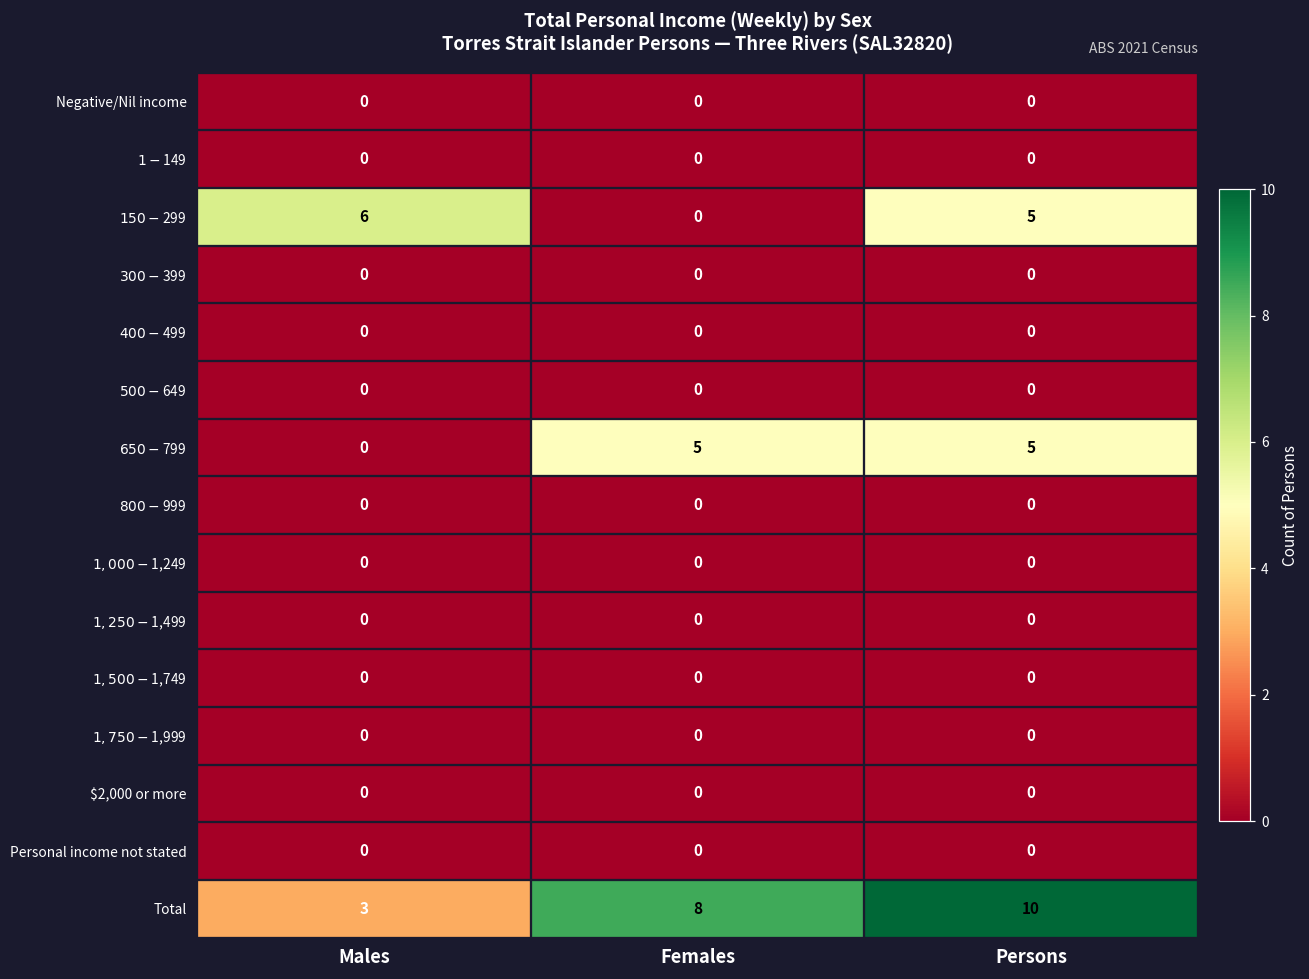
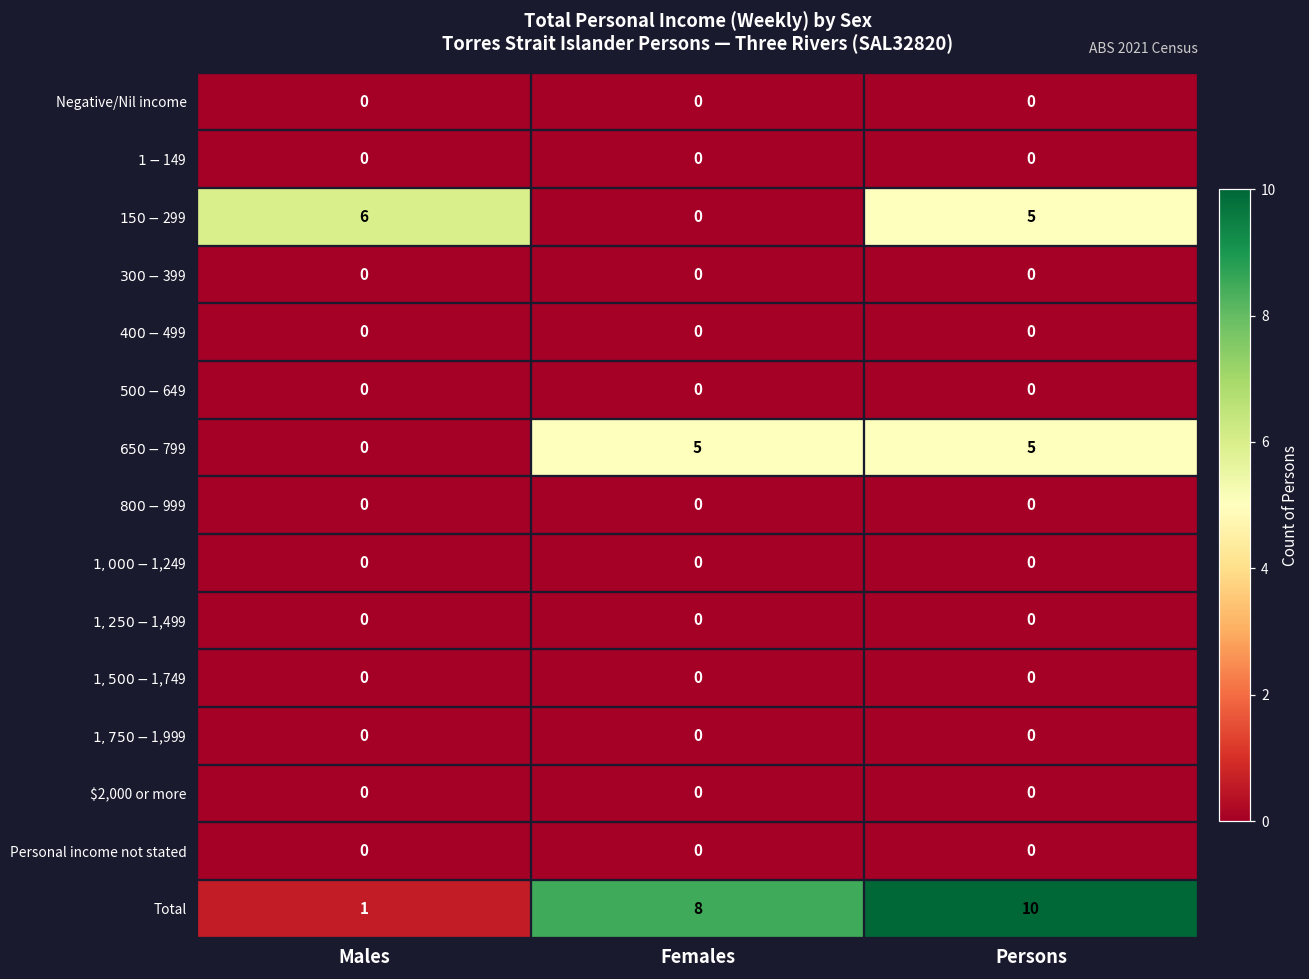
Total, Males: 3 -> 1
